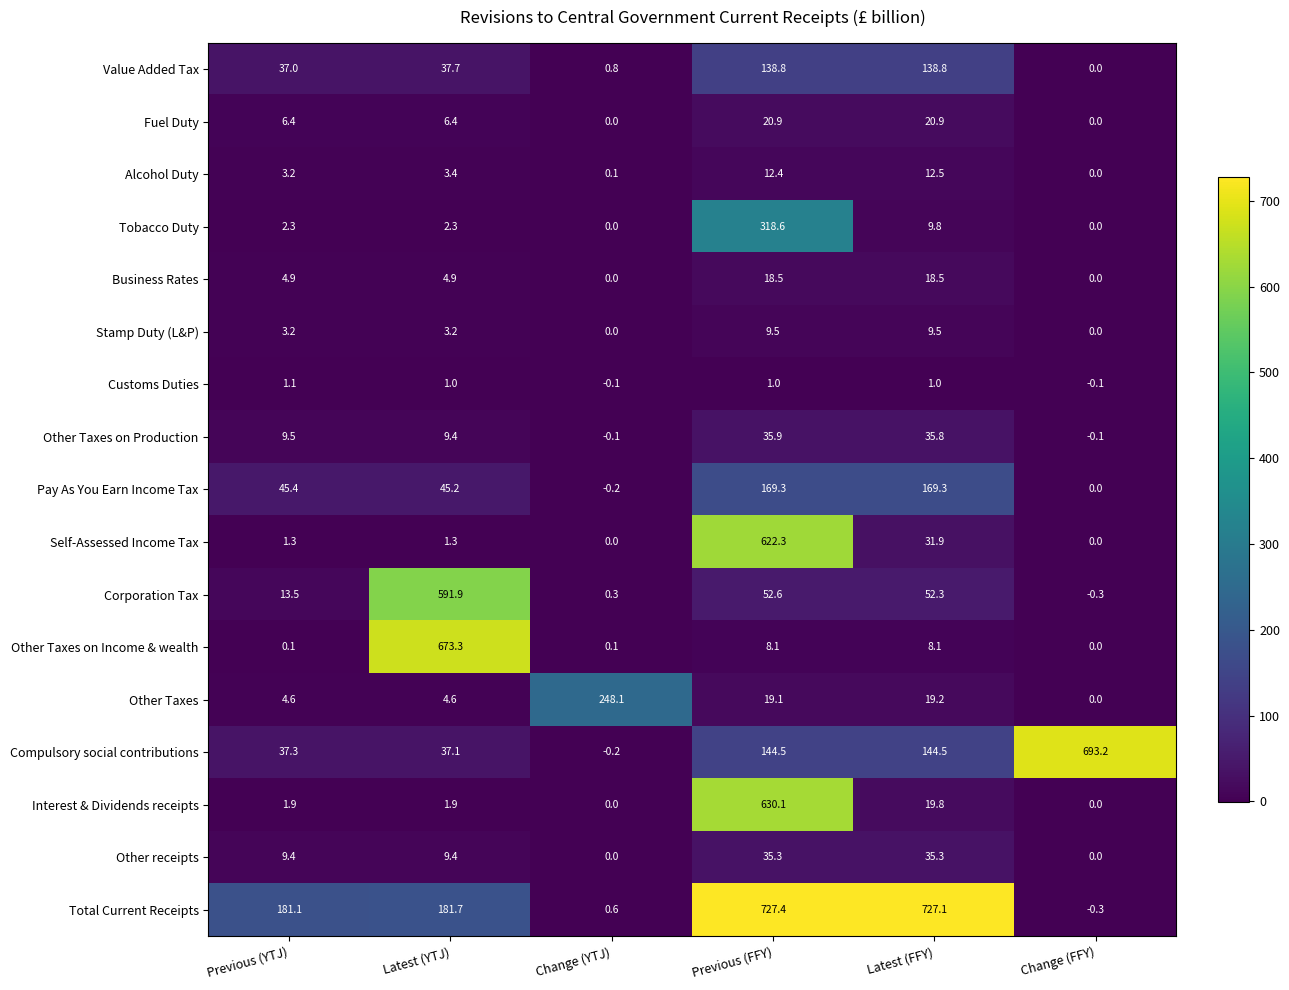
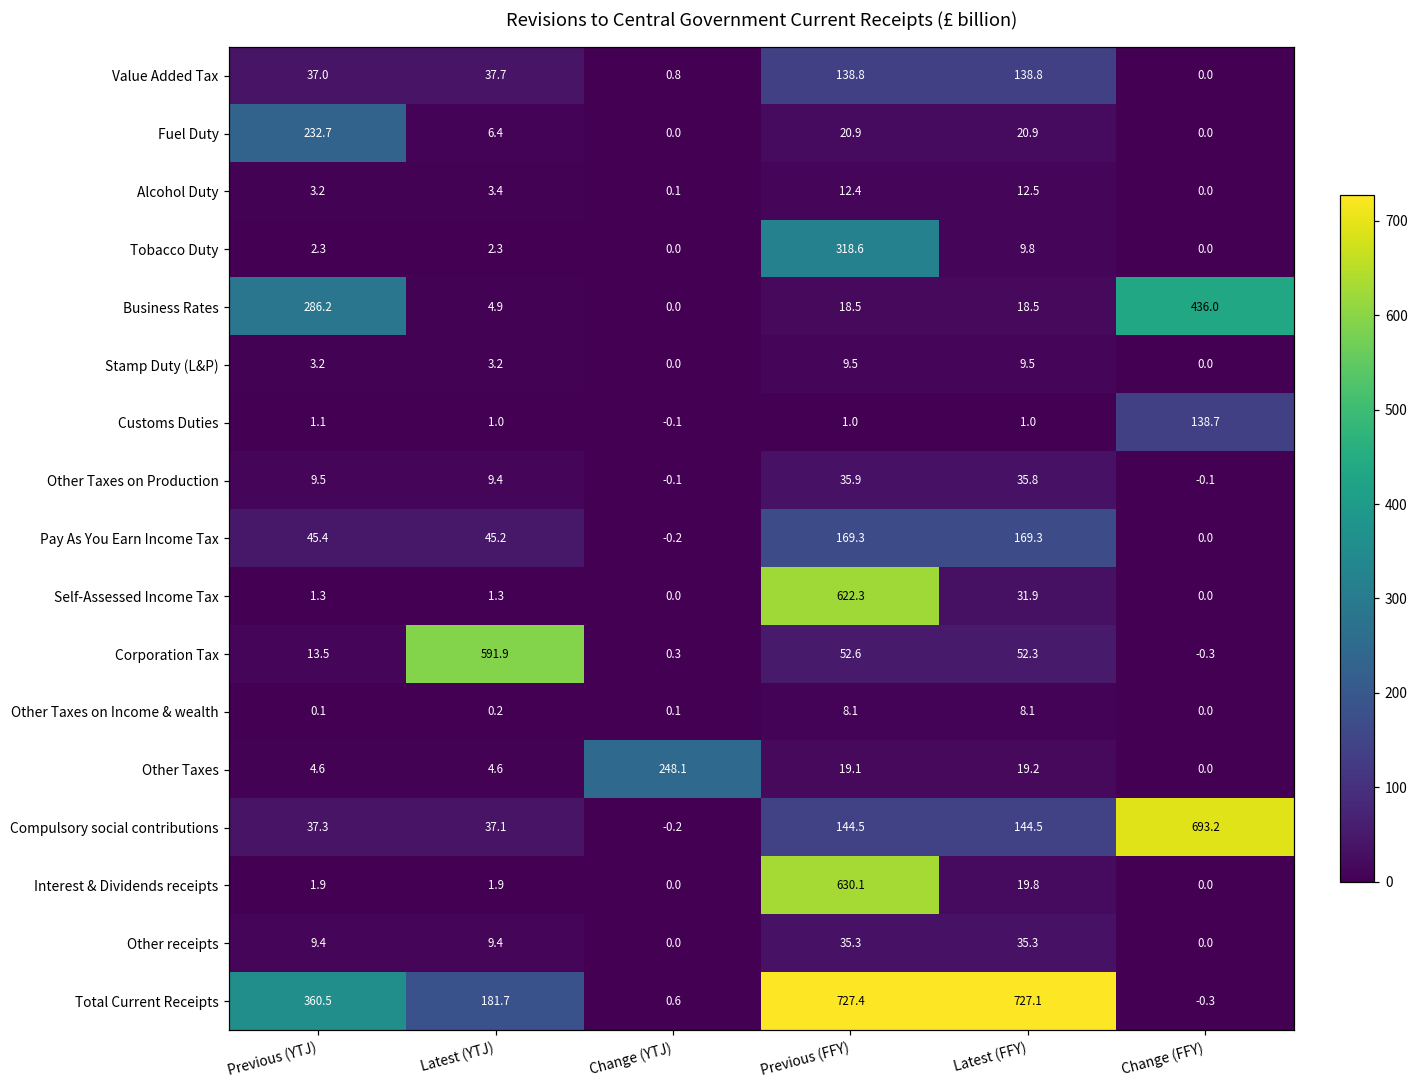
Fuel Duty, Previous (YTJ): 6.4 -> 232.7
Business Rates, Previous (YTJ): 4.9 -> 286.2
Business Rates, Change (FFY): 0.0 -> 436.0
Customs Duties, Change (FFY): -0.1 -> 138.7
Other Taxes on Income & wealth, Latest (YTJ): 673.3 -> 0.2
Total Current Receipts, Previous (YTJ): 181.1 -> 360.5
